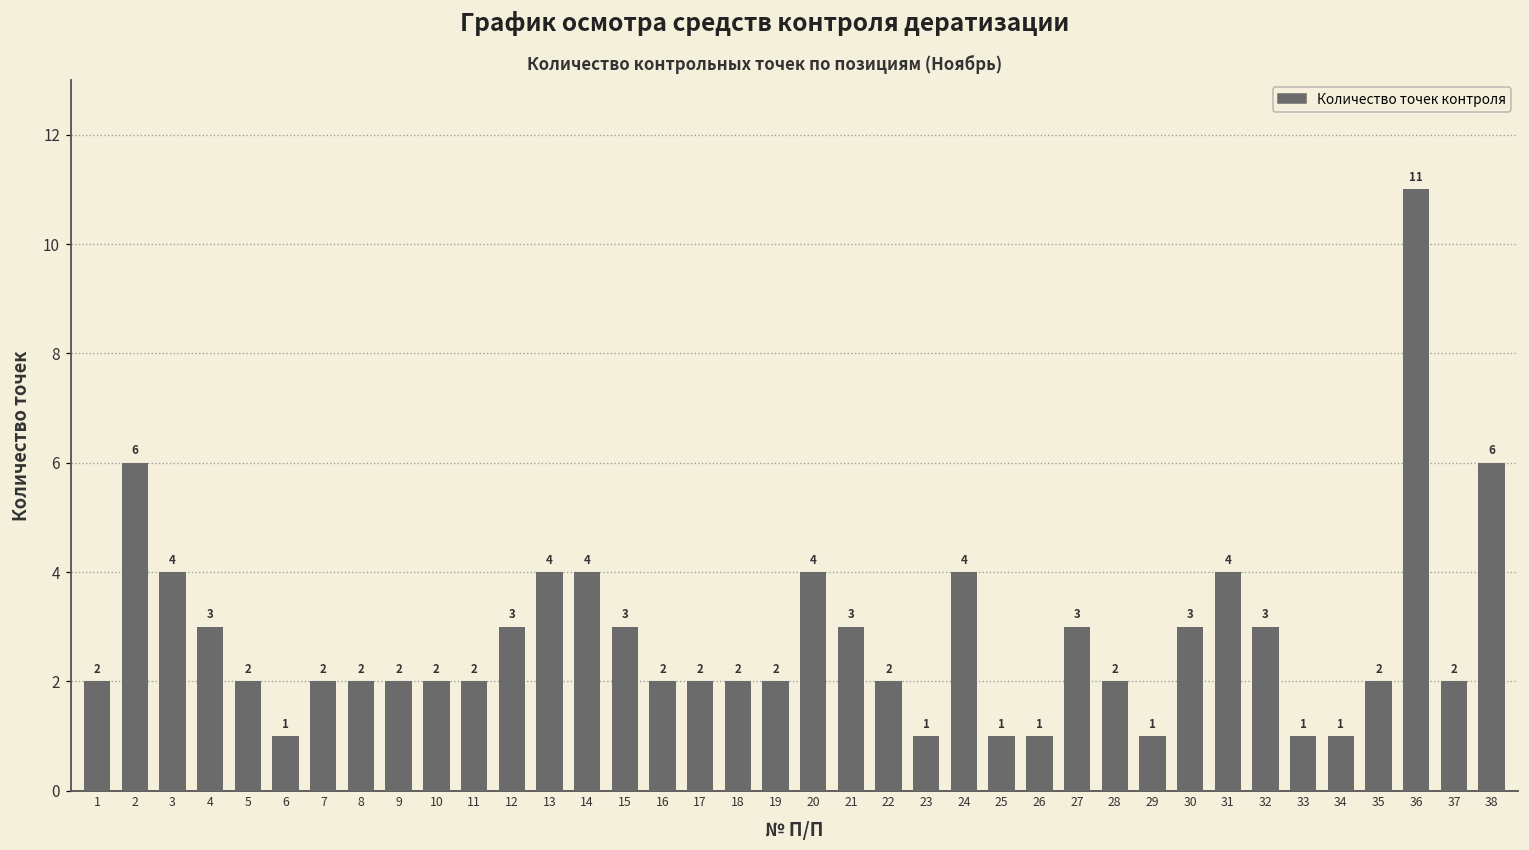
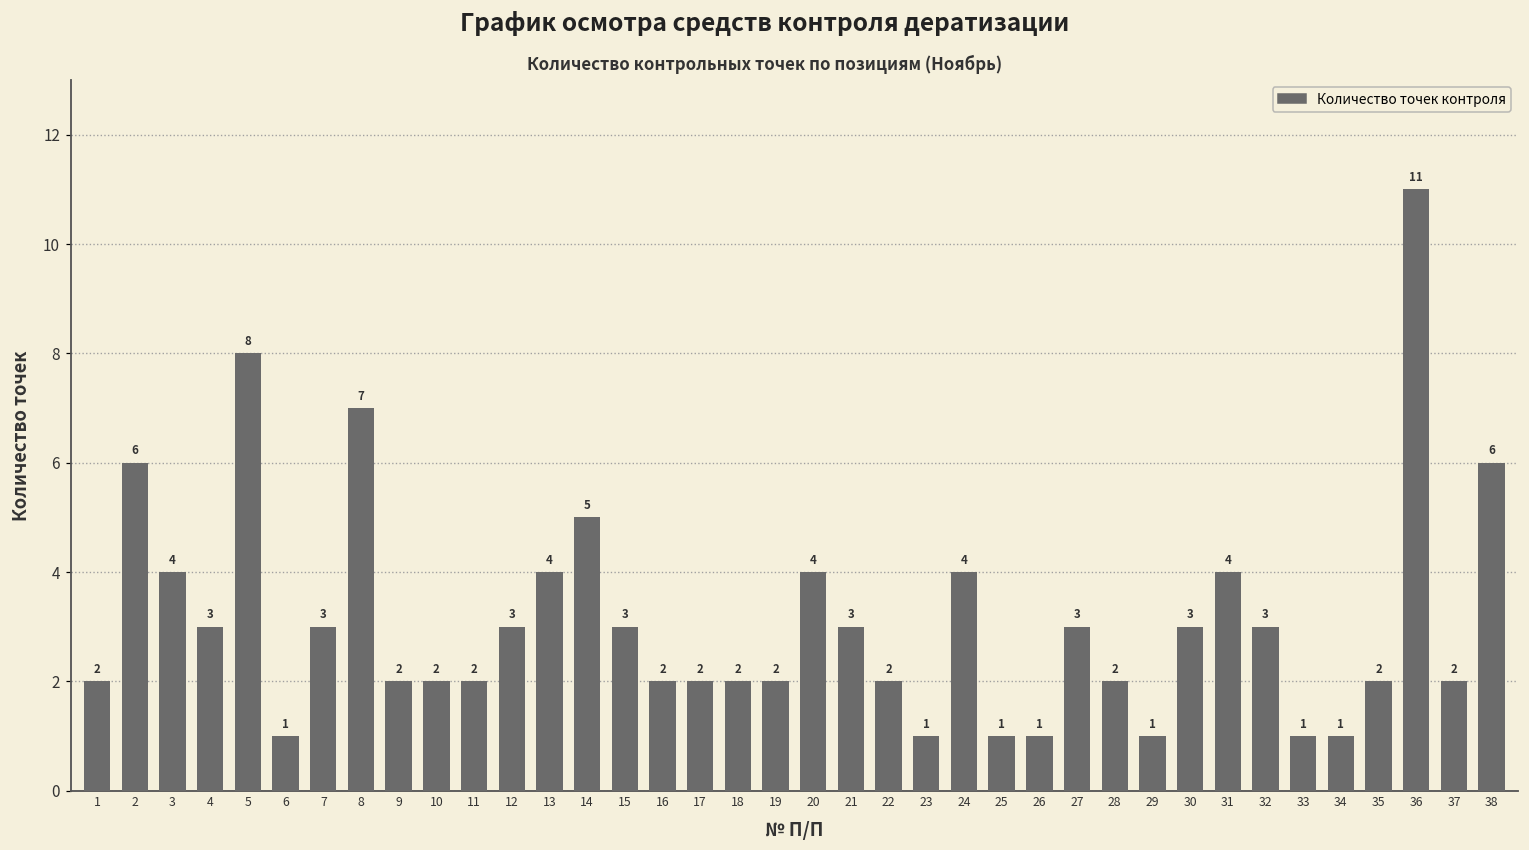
5: 2 -> 8
7: 2 -> 3
8: 2 -> 7
14: 4 -> 5
